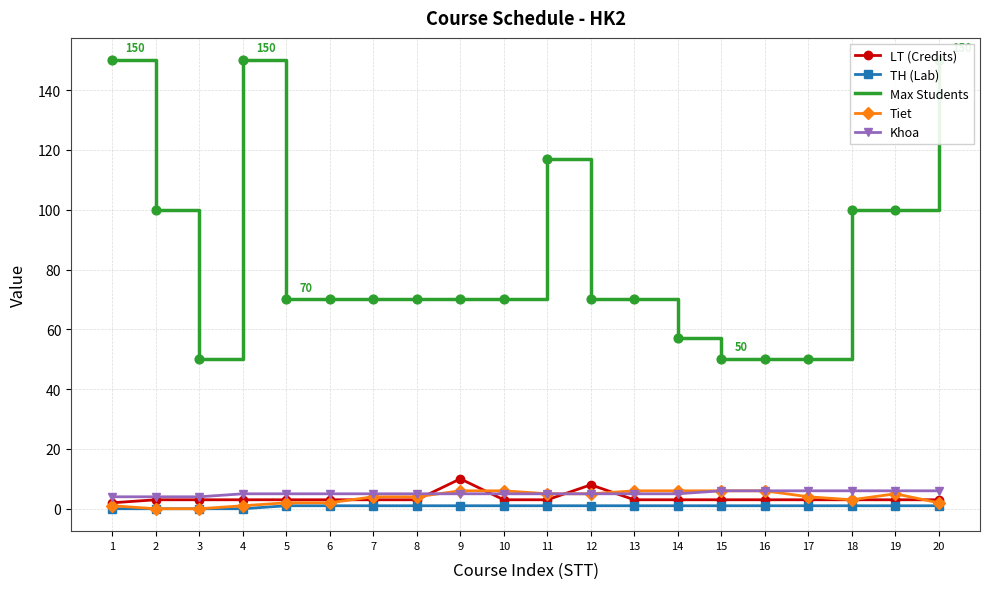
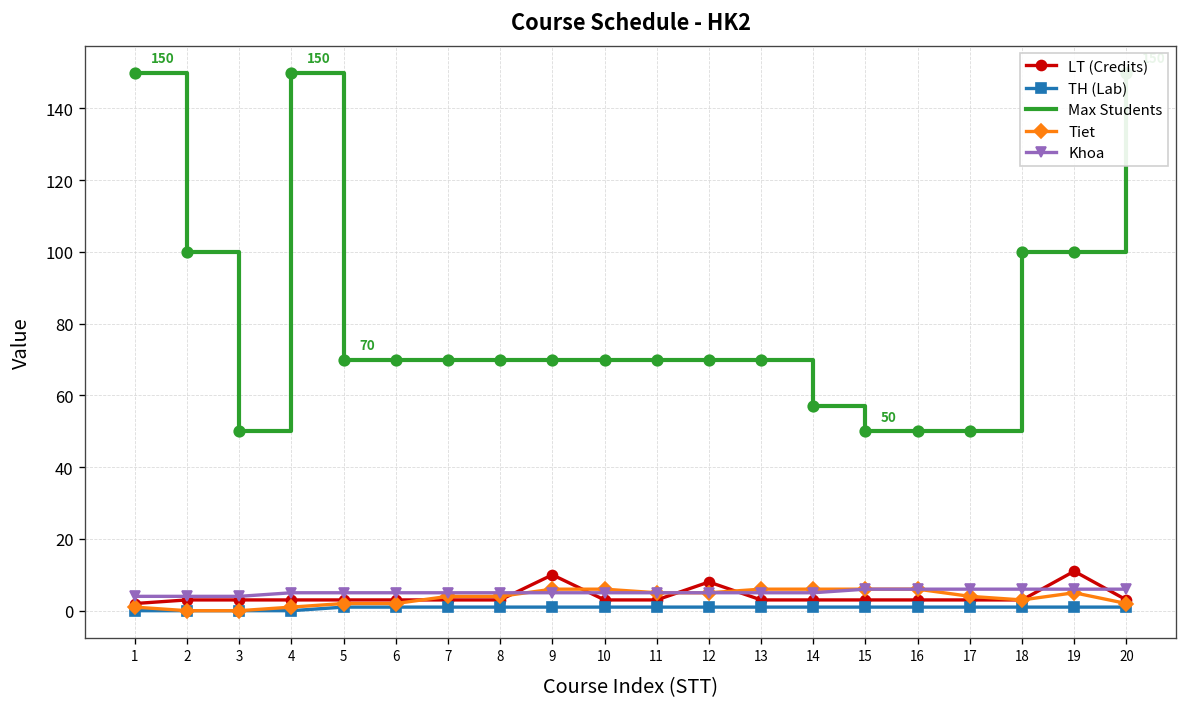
Max Students, 11: 117 -> 70
LT (Credits), 19: 3 -> 11
